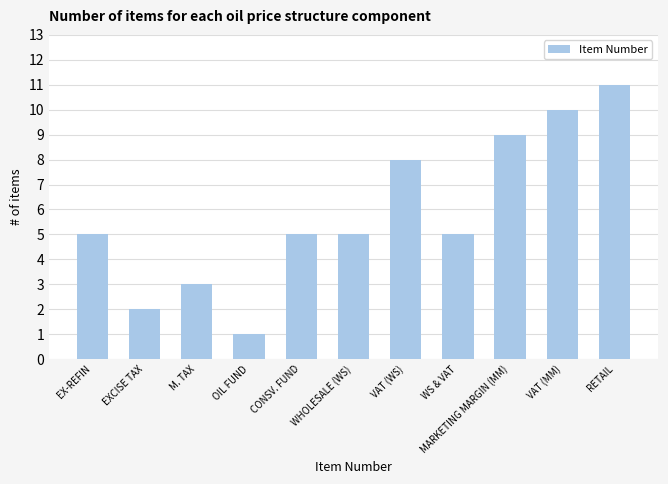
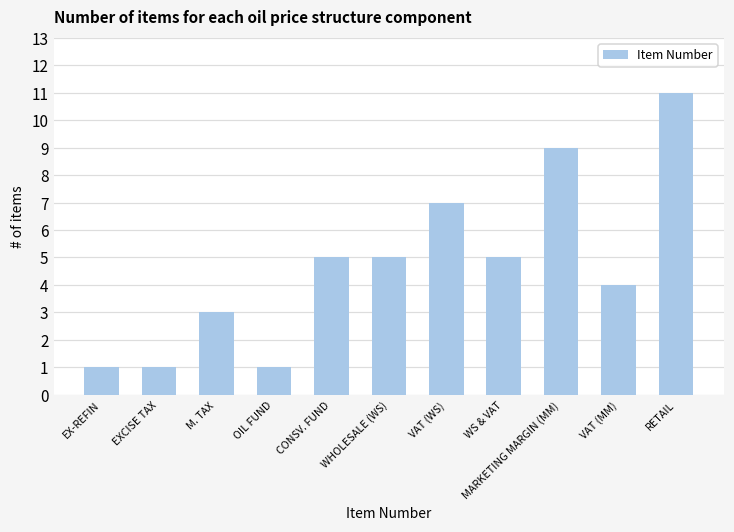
EX-REFIN: 5 -> 1
EXCISE TAX: 2 -> 1
VAT (WS): 8 -> 7
VAT (MM): 10 -> 4
